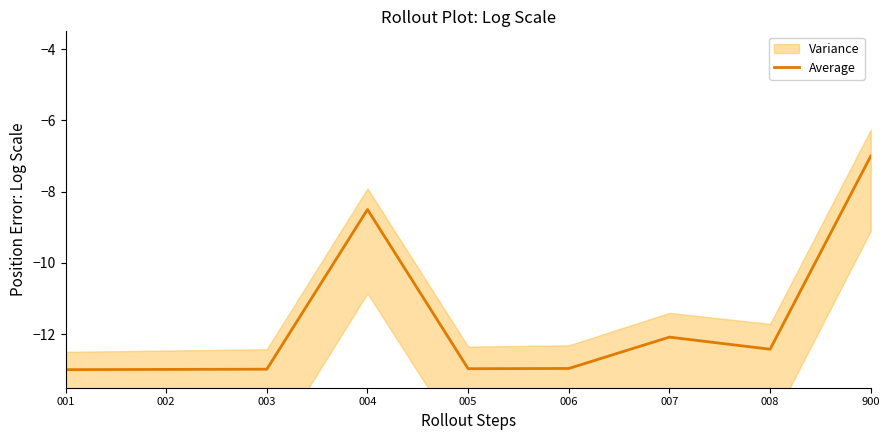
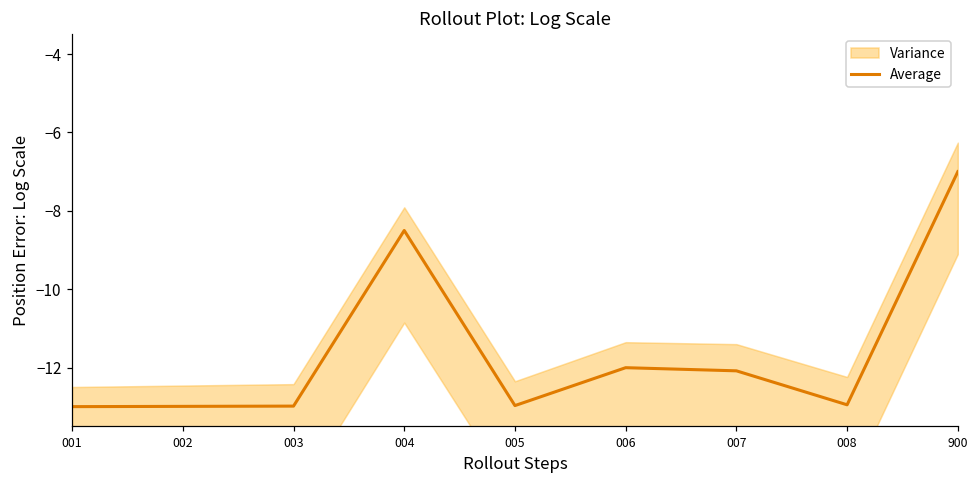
Average, 006: -13.0 -> -12.0
Average, 008: -12.4 -> -12.9
